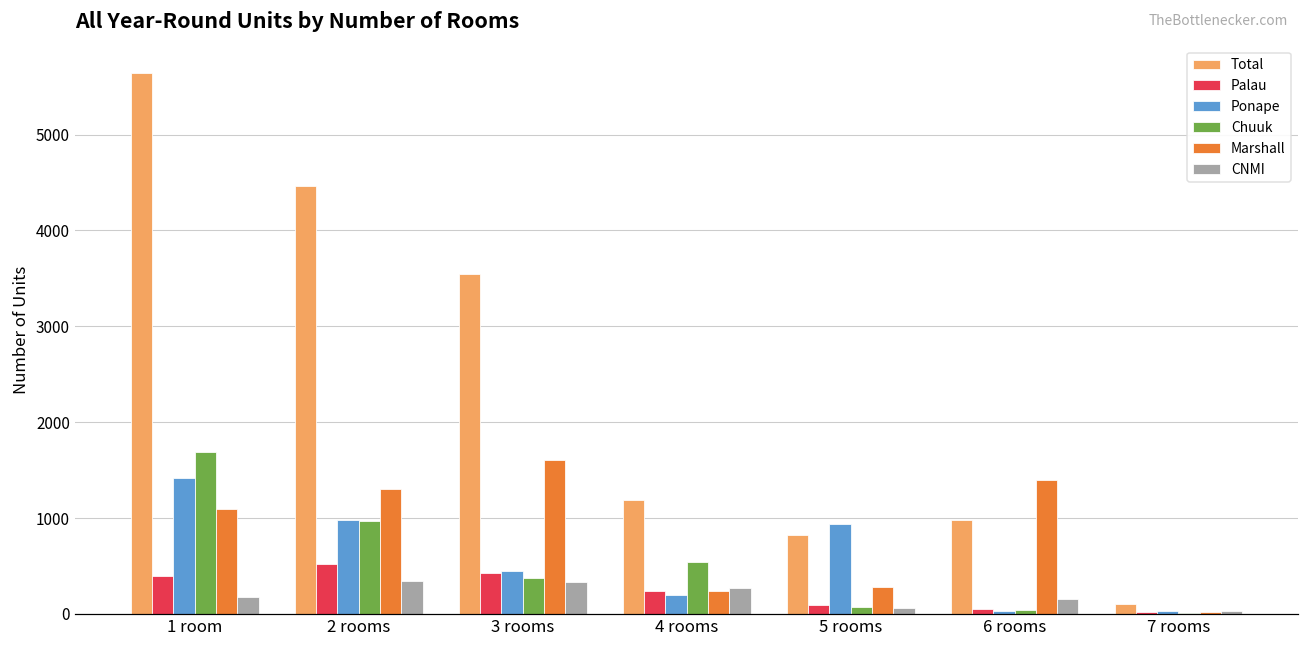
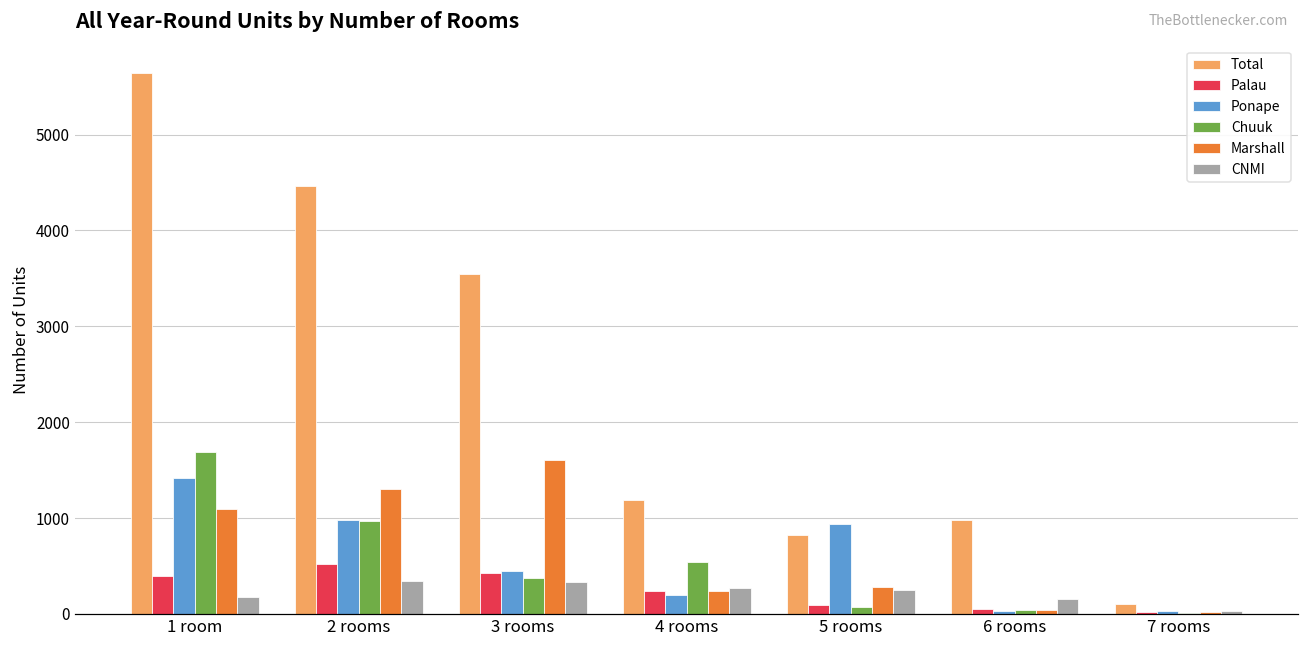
CNMI, 5 rooms: 100 -> 200
Marshall, 6 rooms: 1400 -> 0
